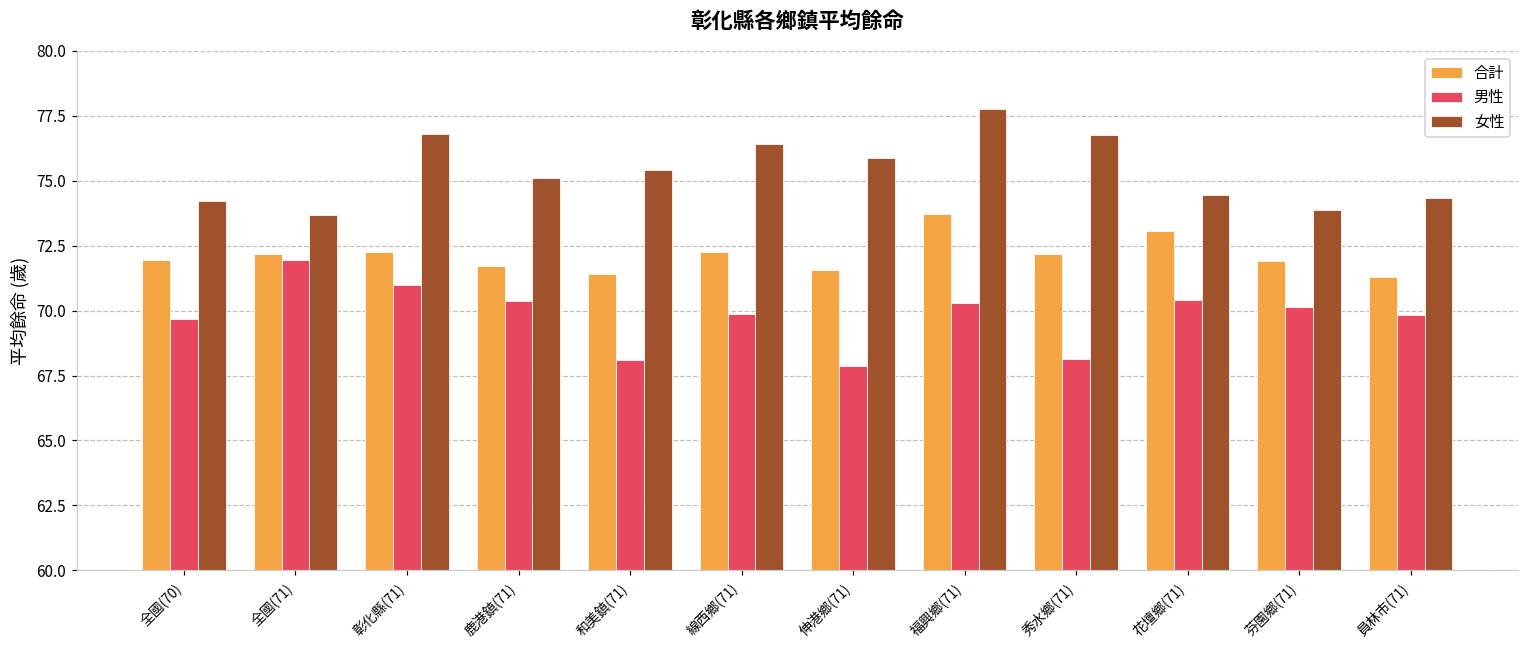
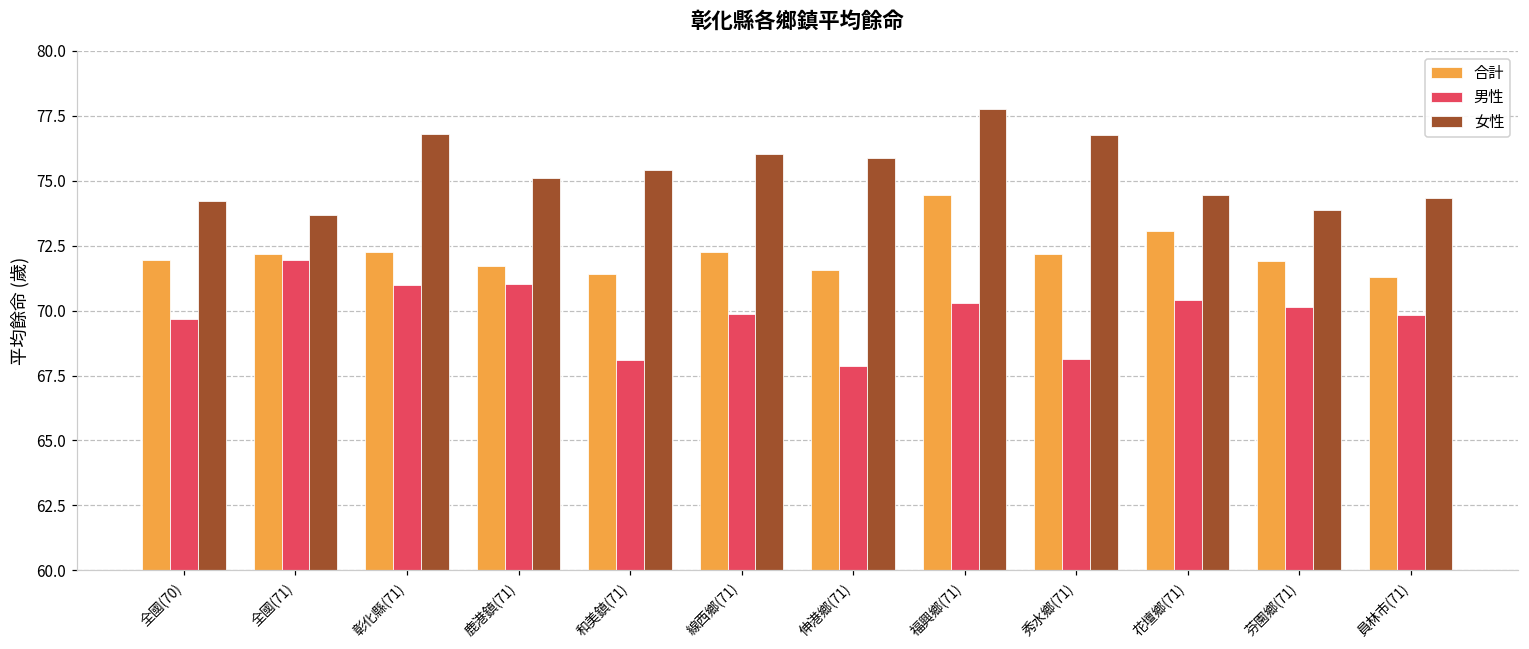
男性, 鹿港鎮(71): 70.4 -> 71.0
女性, 線西鄉(71): 76.4 -> 76.0
合計, 福興鄉(71): 73.7 -> 74.5
